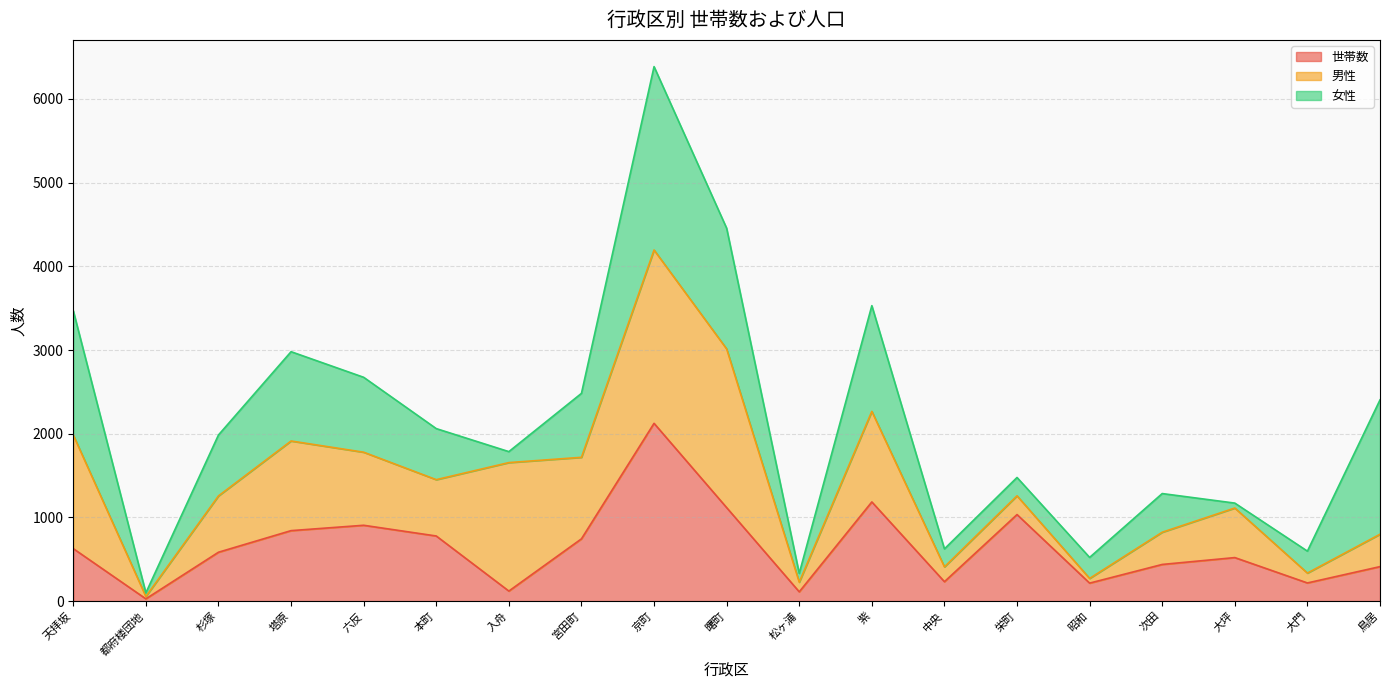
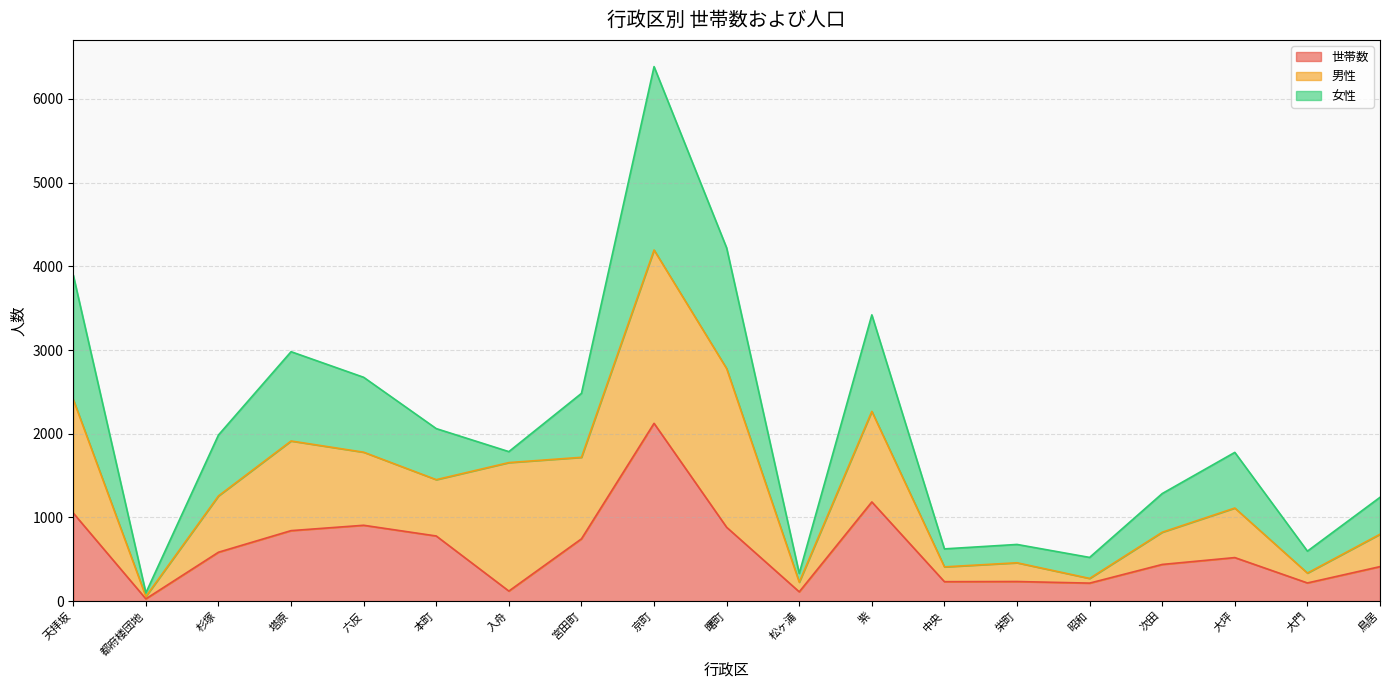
世帯数, 天拝坂: 600 -> 1100
世帯数, 曙町: 1100 -> 900
女性, 紫: 1300 -> 1200
世帯数, 栄町: 1000 -> 200
女性, 大坪: 100 -> 700
女性, 鳥居: 1600 -> 400
